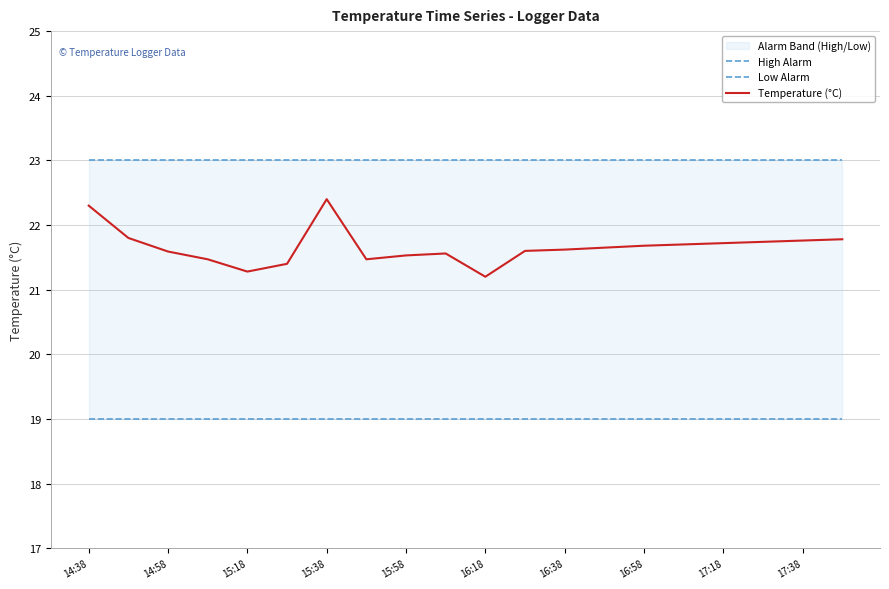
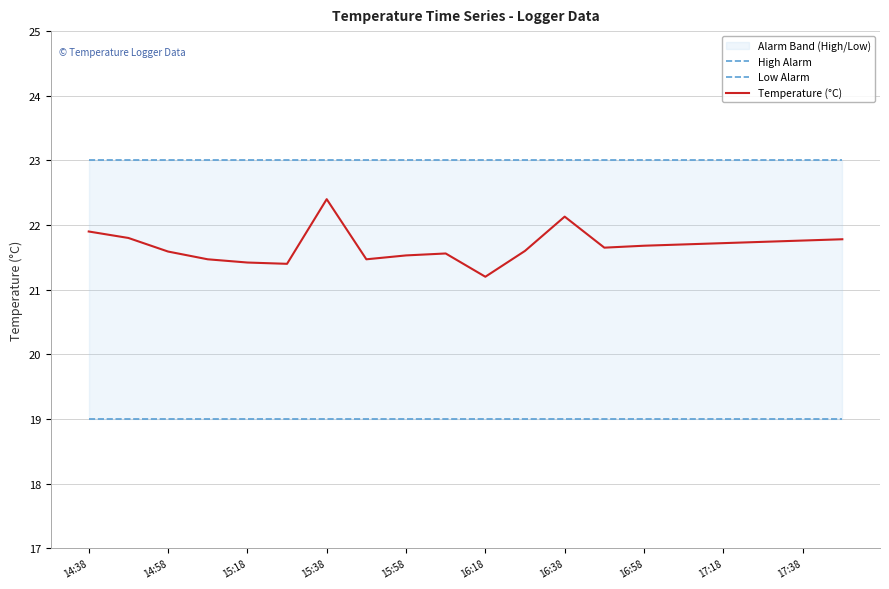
Temperature (°C), 14:38: 22.3 -> 21.9
Temperature (°C), 15:18: 21.3 -> 21.4
Temperature (°C), 16:38: 21.6 -> 22.1
